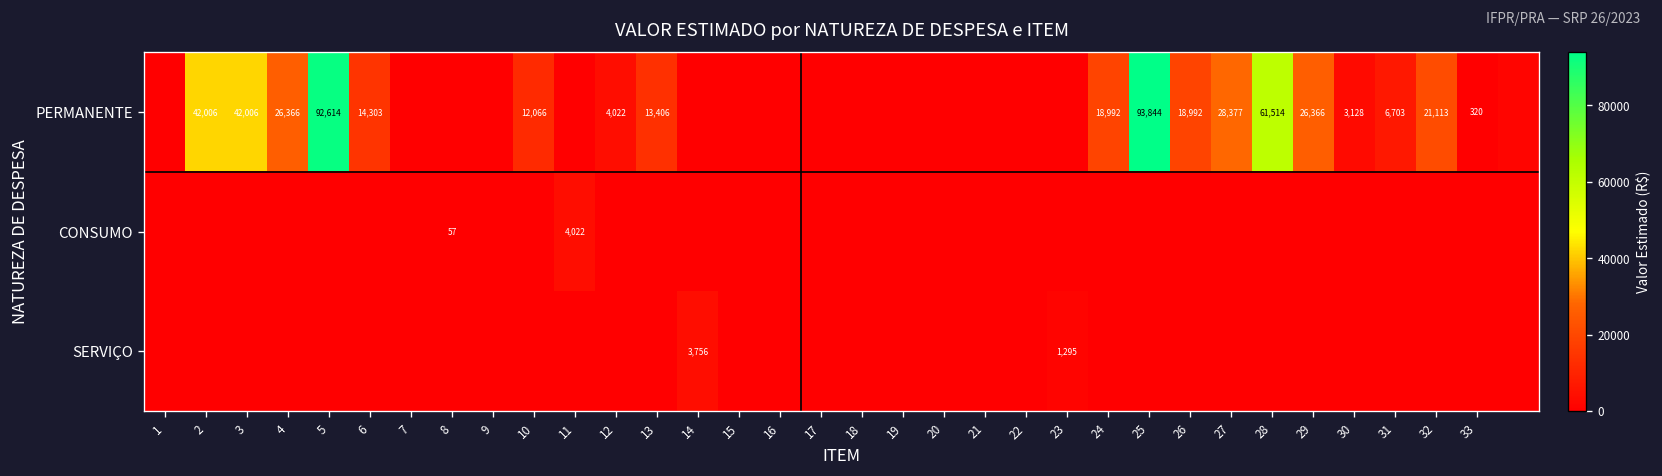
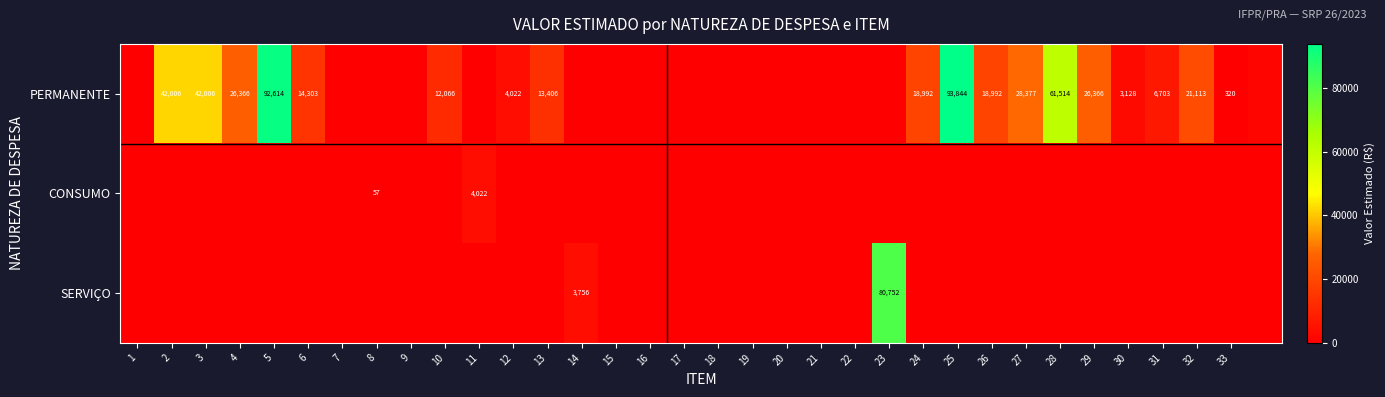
SERVIÇO, 23: 1,295 -> 80,752
